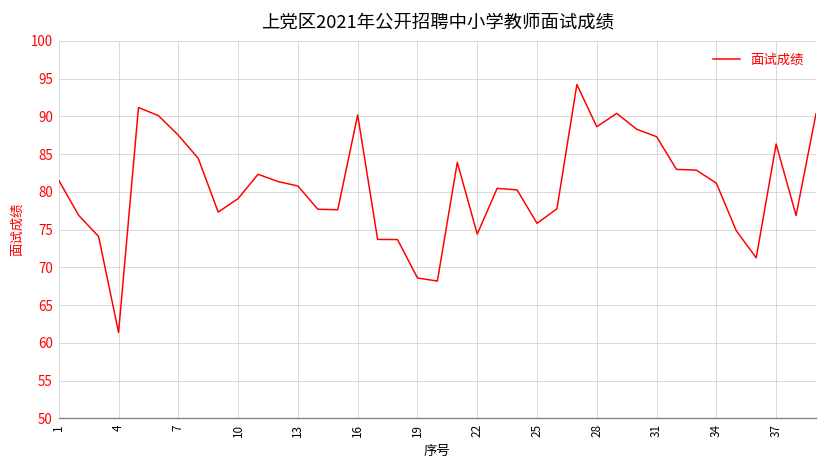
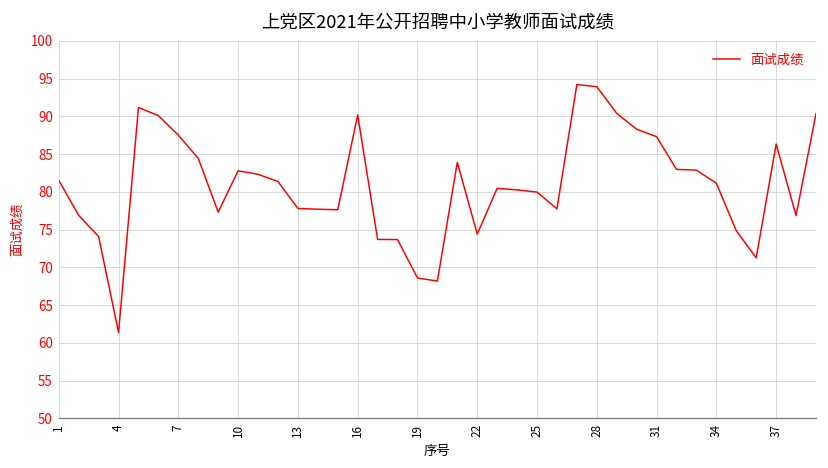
10: 79 -> 83
13: 81 -> 78
25: 76 -> 80
28: 89 -> 94
